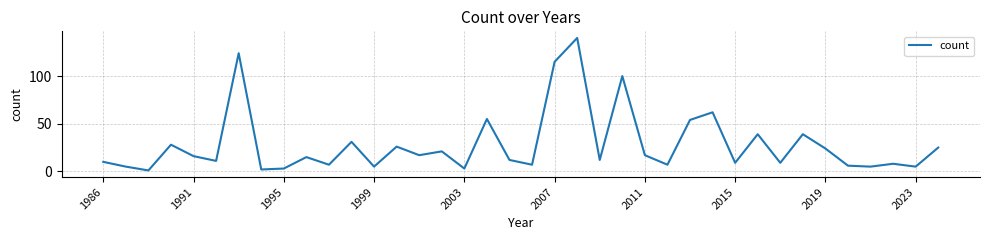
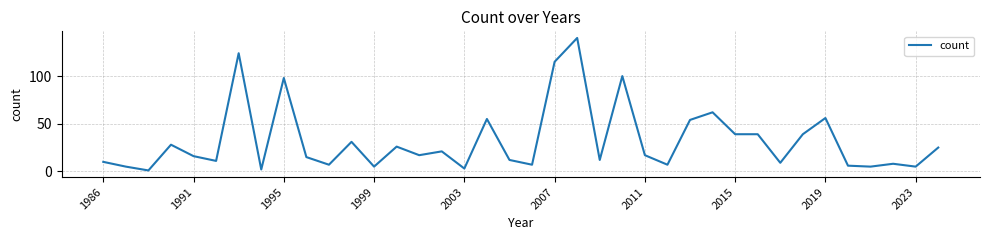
1995: 0 -> 100
2015: 10 -> 40
2019: 20 -> 60
